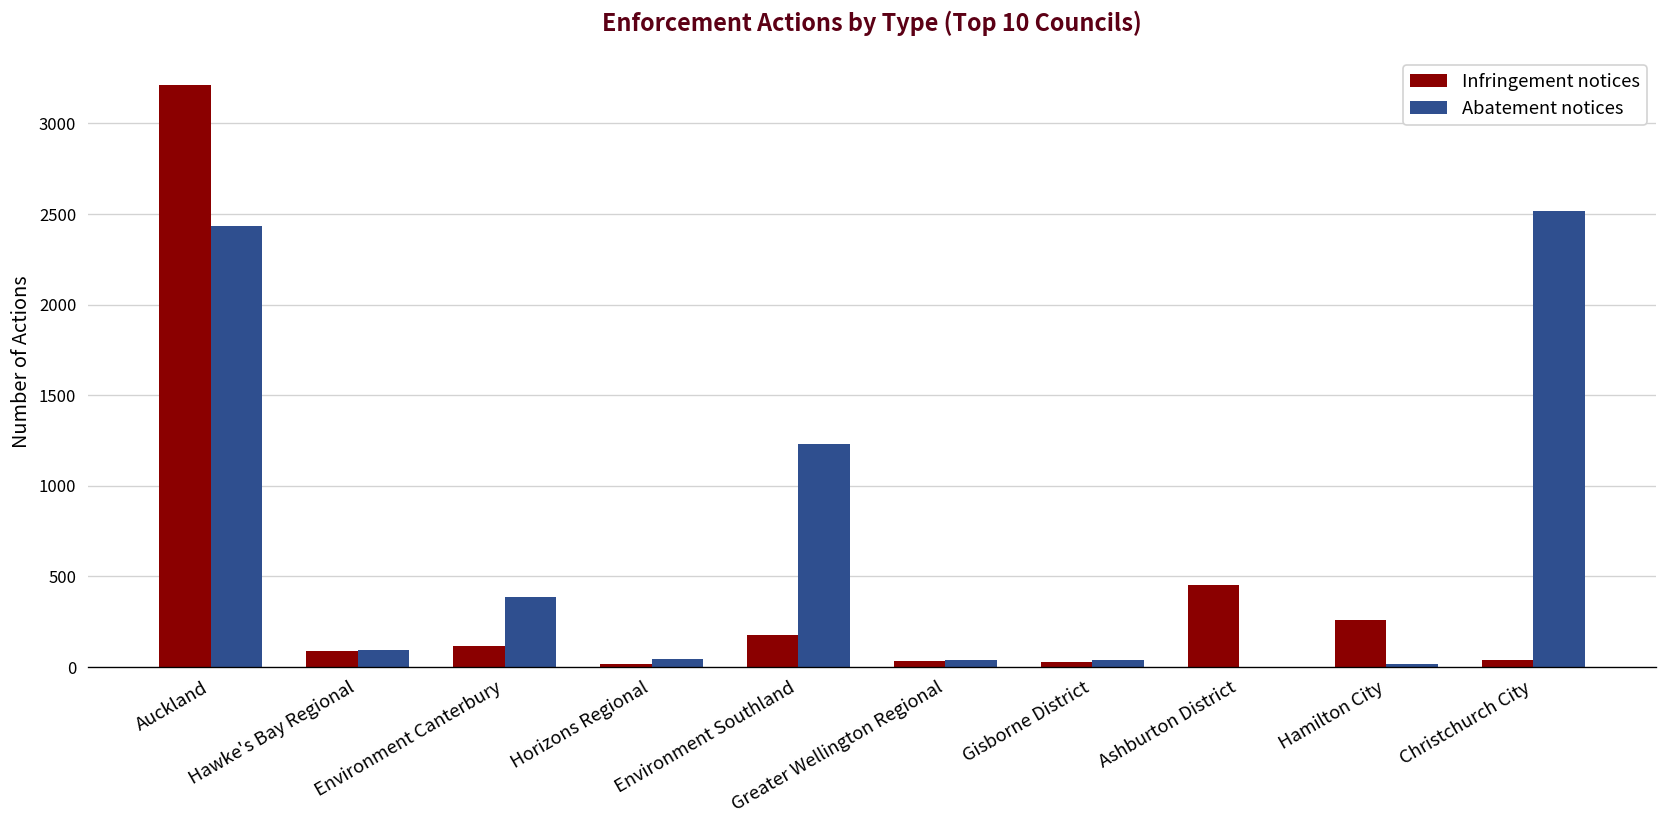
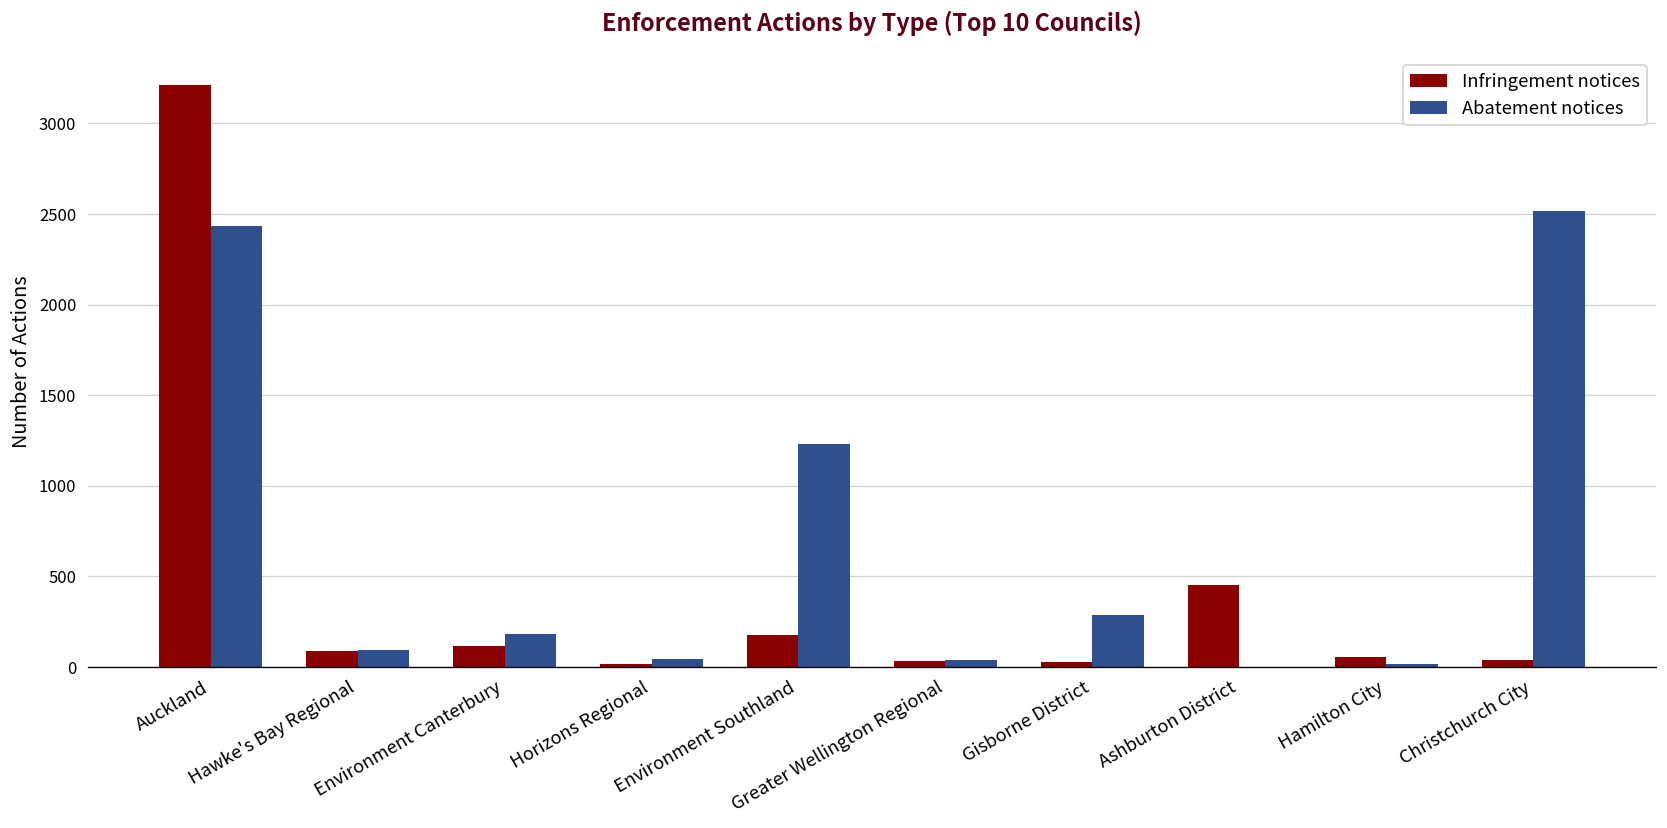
Abatement notices, Environment Canterbury: 380 -> 180
Abatement notices, Gisborne District: 40 -> 290
Infringement notices, Hamilton City: 260 -> 60
